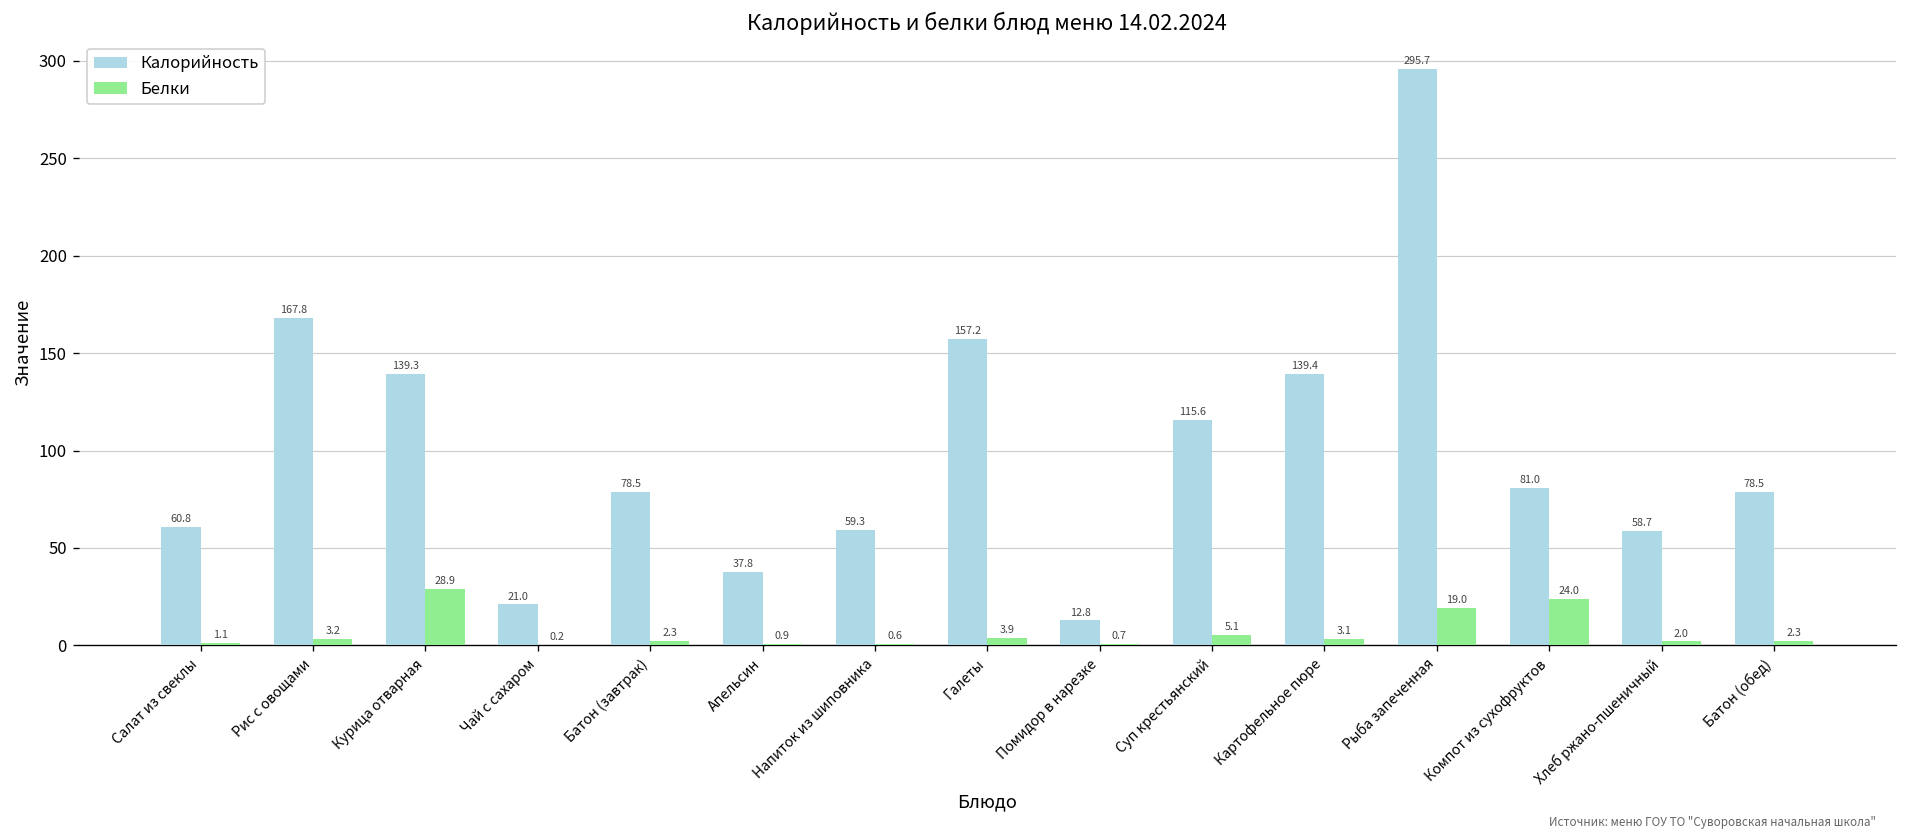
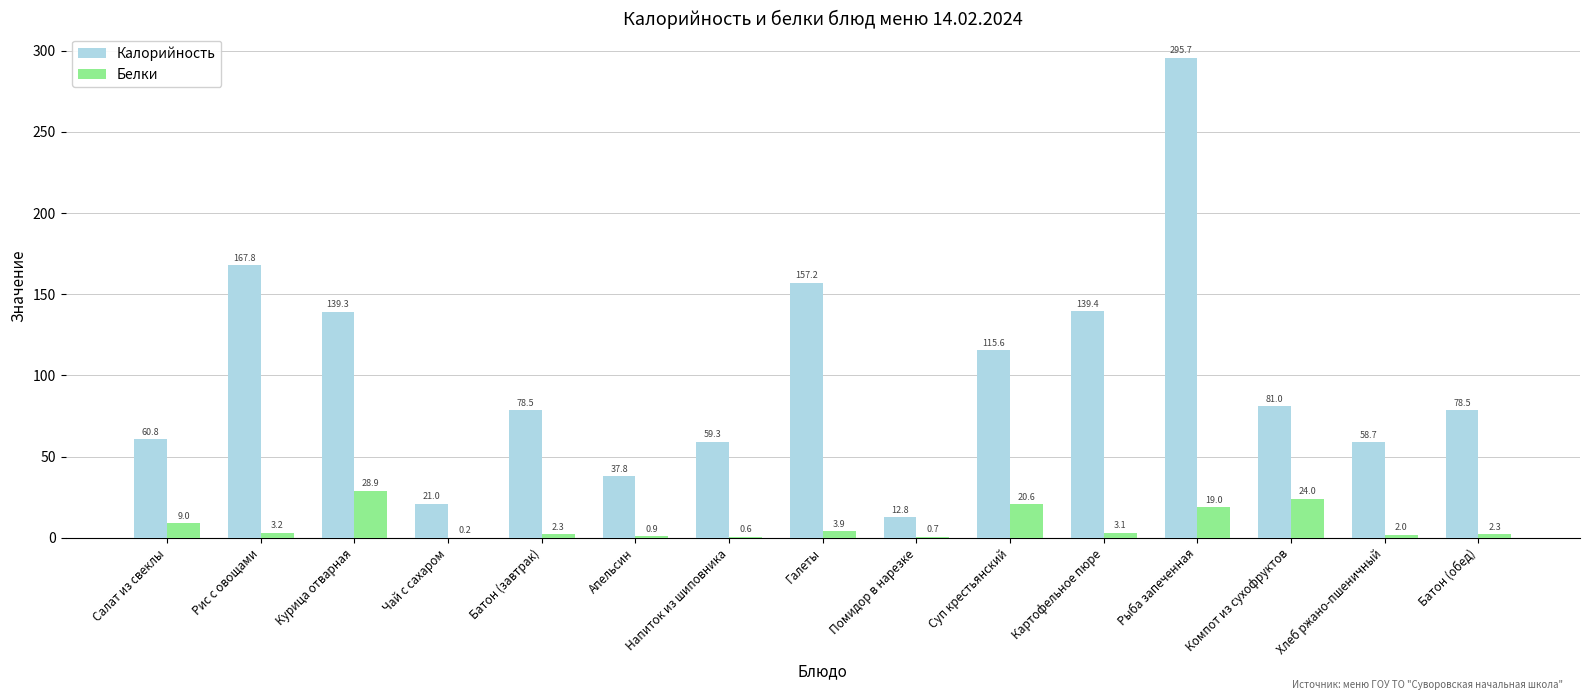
Белки, Салат из свеклы: 1.1 -> 9.0
Белки, Суп крестьянский: 5.1 -> 20.6
